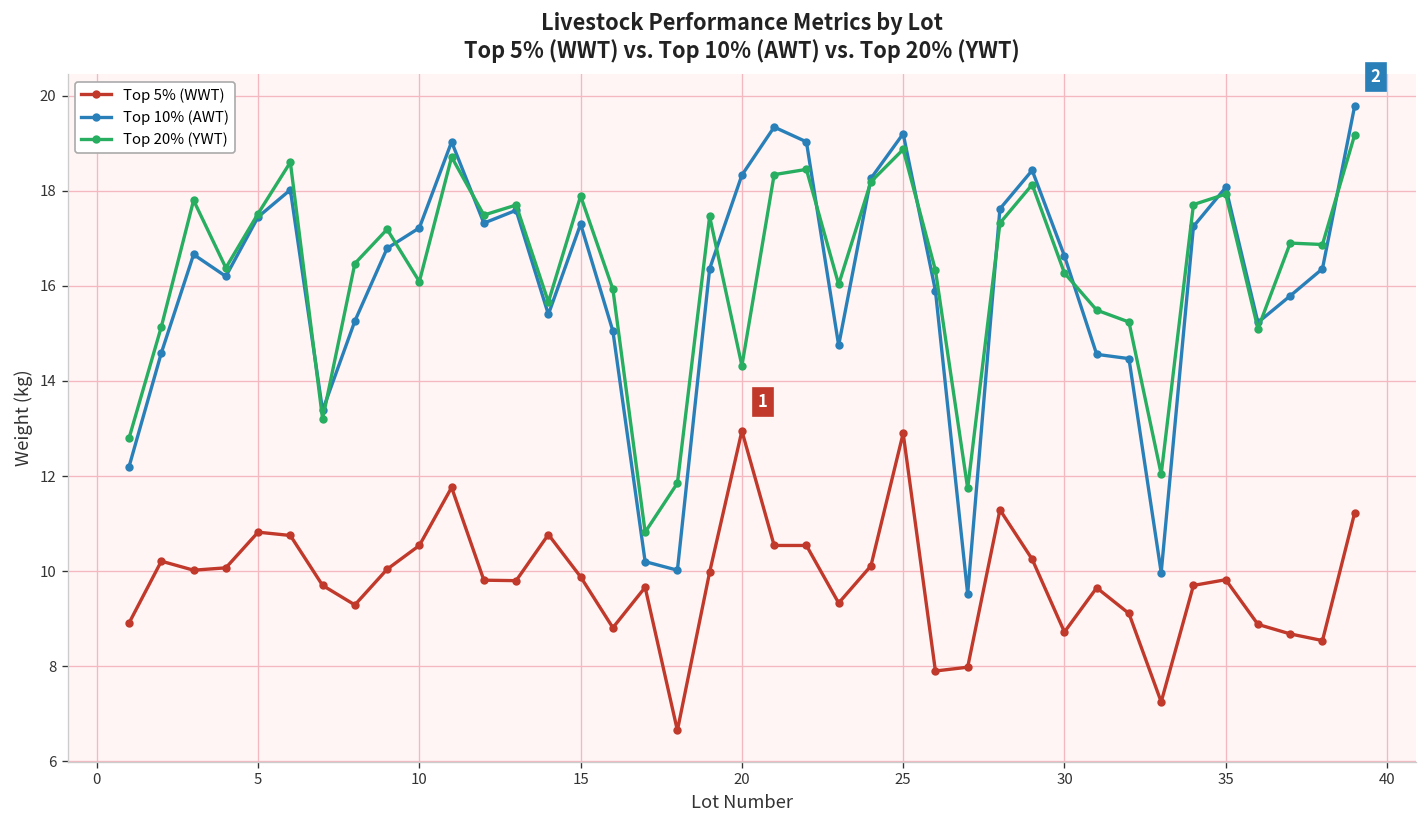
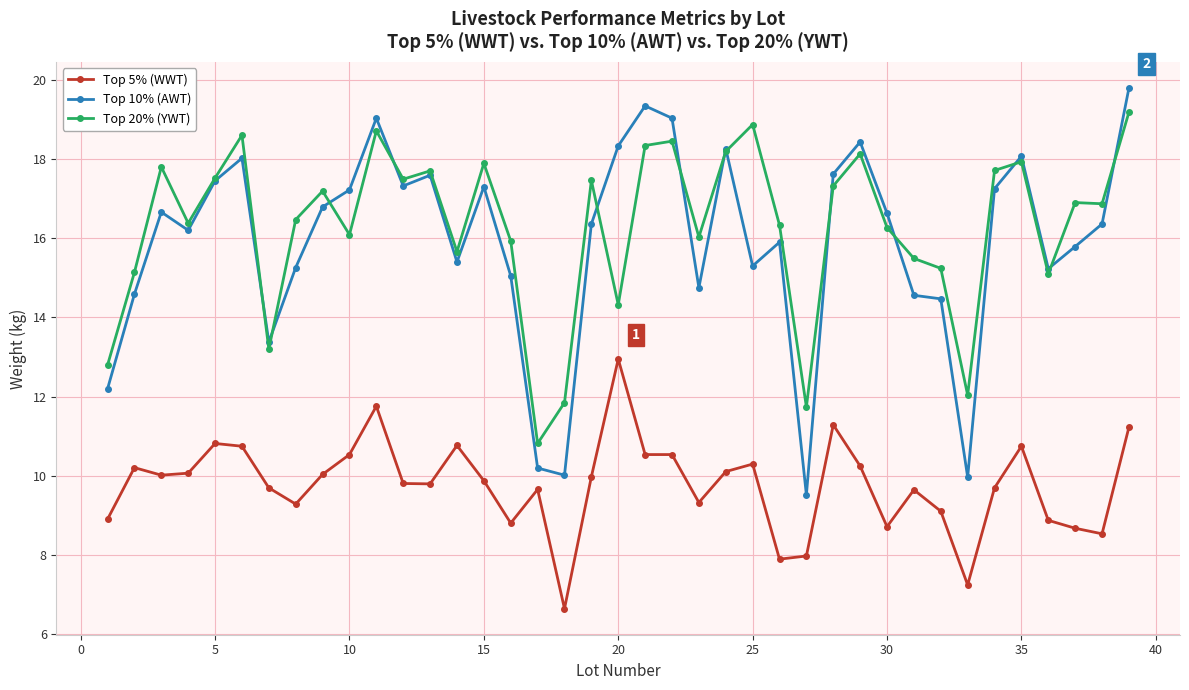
Top 5% (WWT), 25: 12.9 -> 10.3
Top 10% (AWT), 25: 19.2 -> 15.3
Top 5% (WWT), 35: 9.8 -> 10.8
